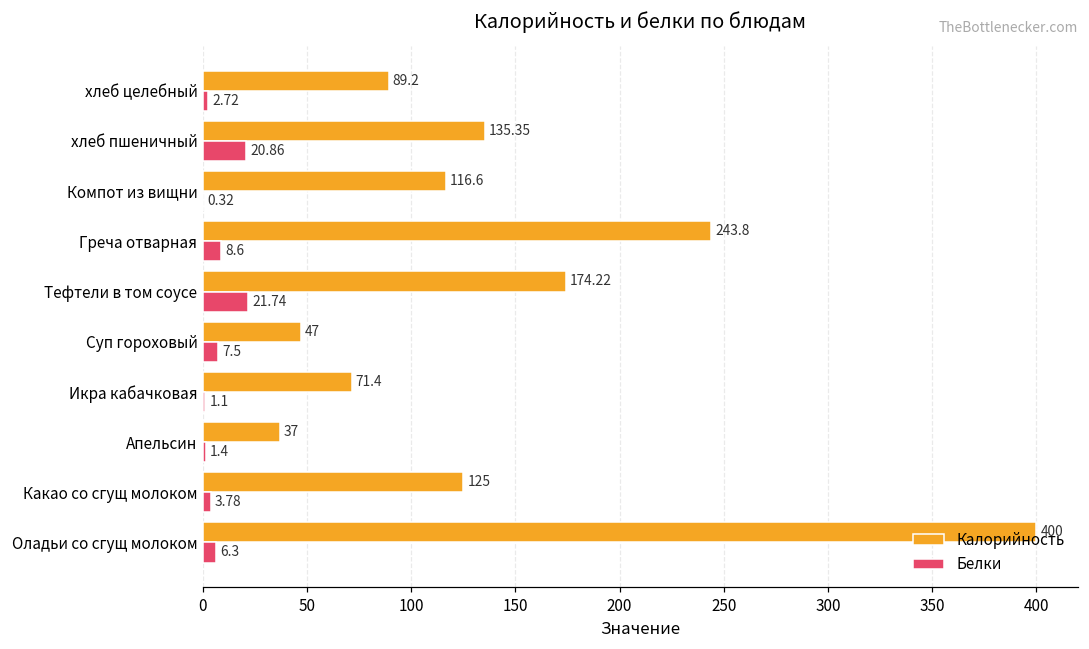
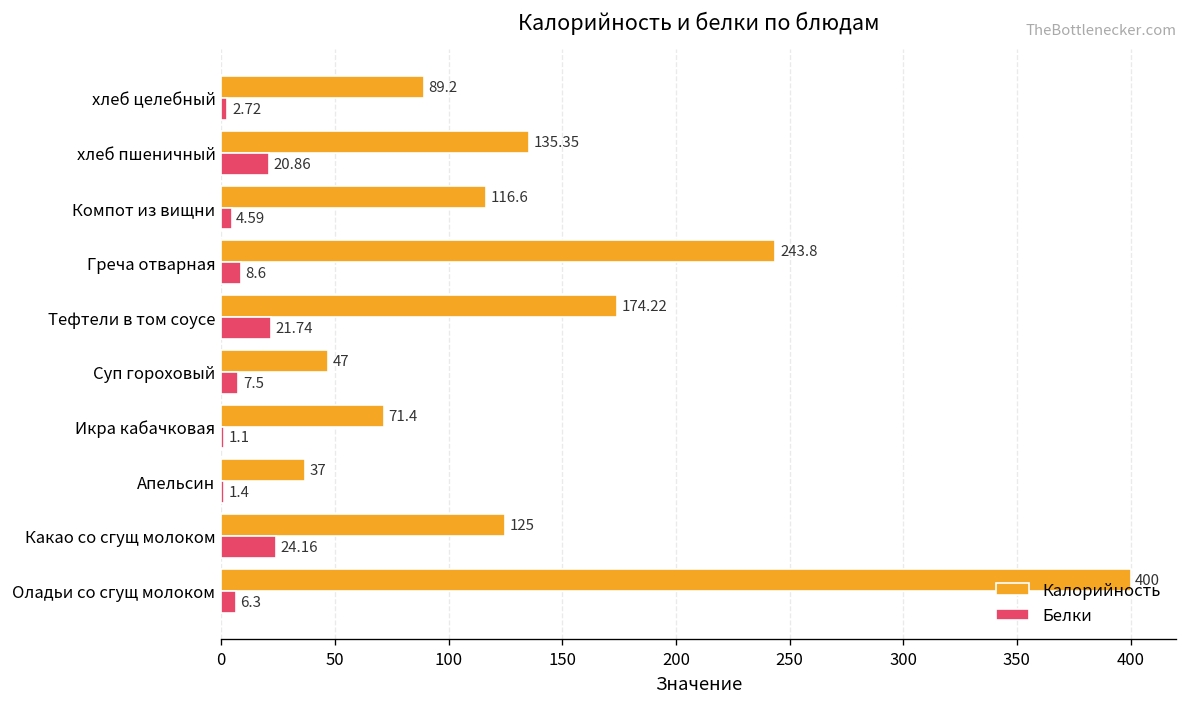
Белки, Компот из вищни: 0.32 -> 4.59
Белки, Какао со сгущ молоком: 3.78 -> 24.16
